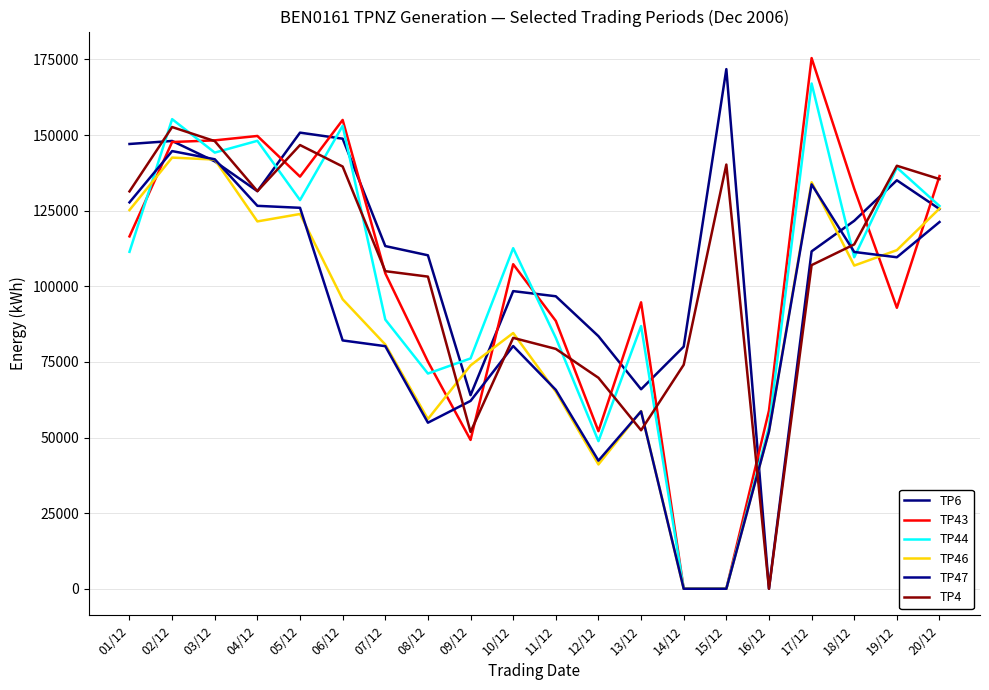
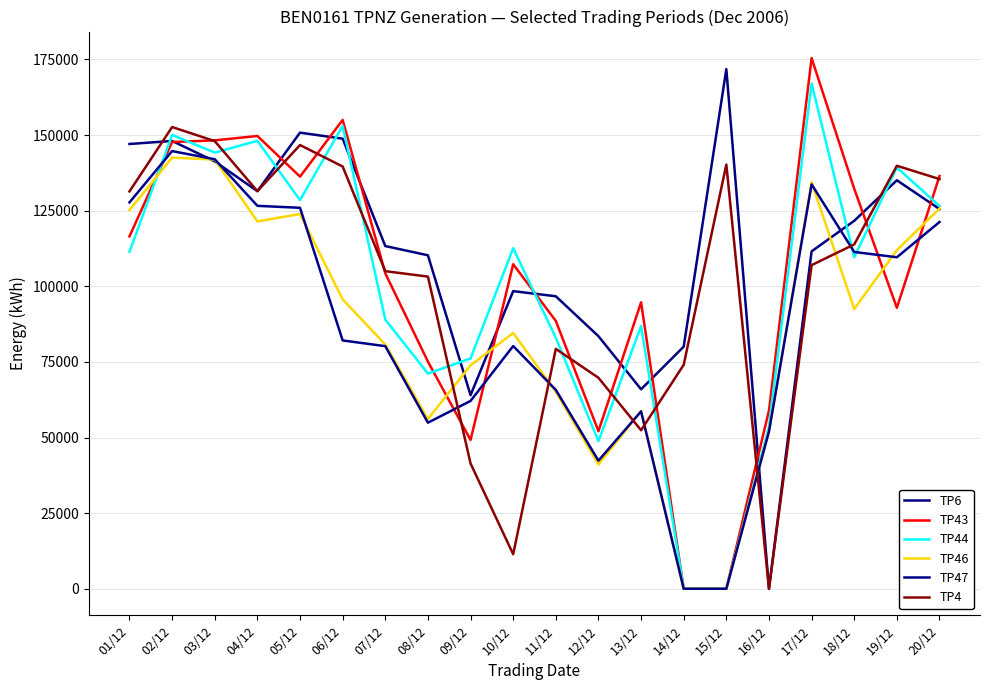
TP44, 02/12: 155000 -> 150000
TP4, 09/12: 52000 -> 41000
TP4, 10/12: 83000 -> 11000
TP46, 18/12: 107000 -> 92000
